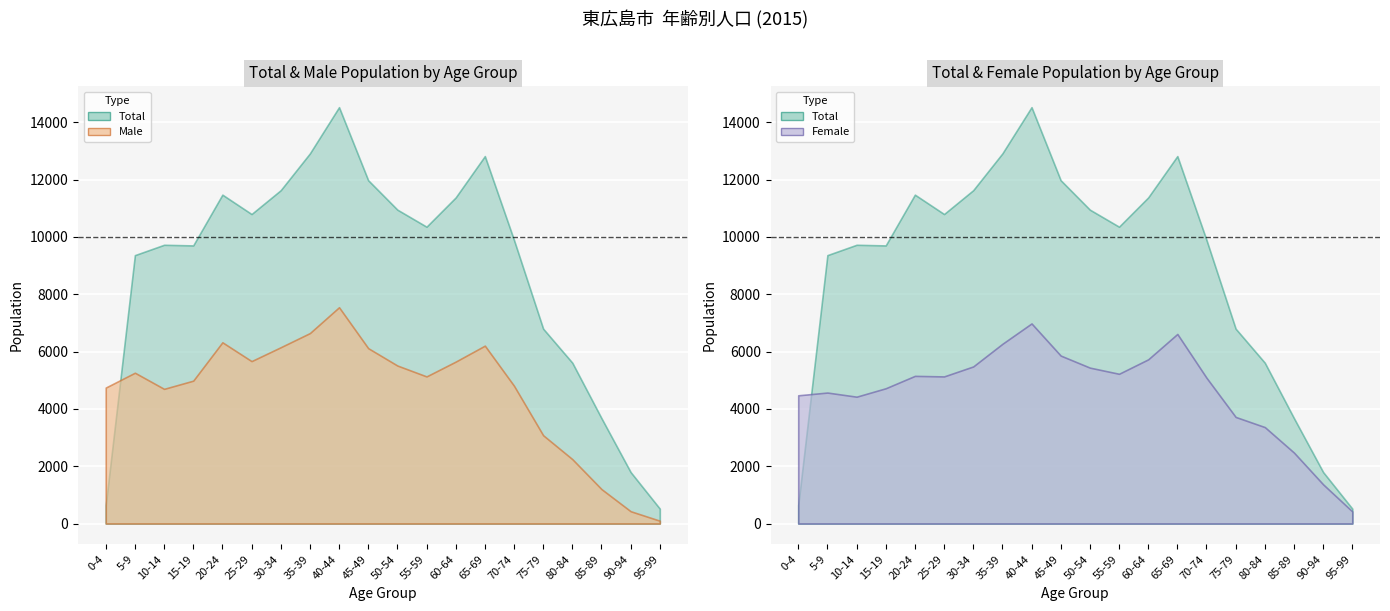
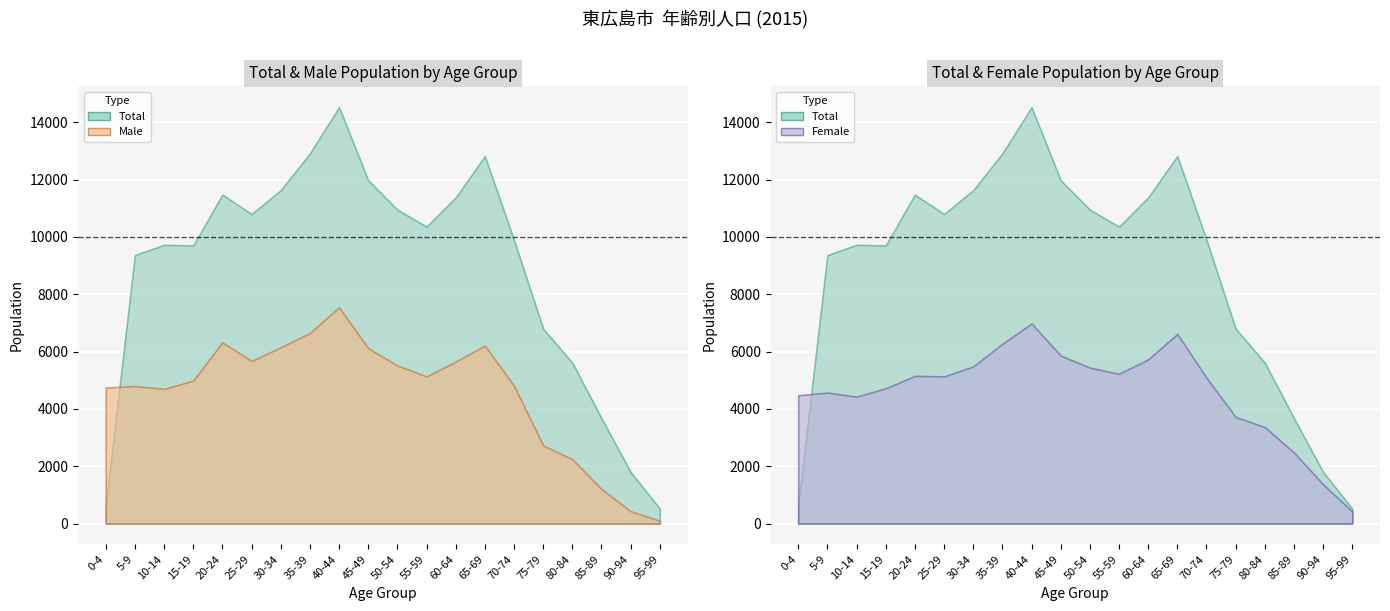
Total & Male Population by Age Group, Male, 5-9: 5300 -> 4800
Total & Male Population by Age Group, Male, 75-79: 3100 -> 2700
